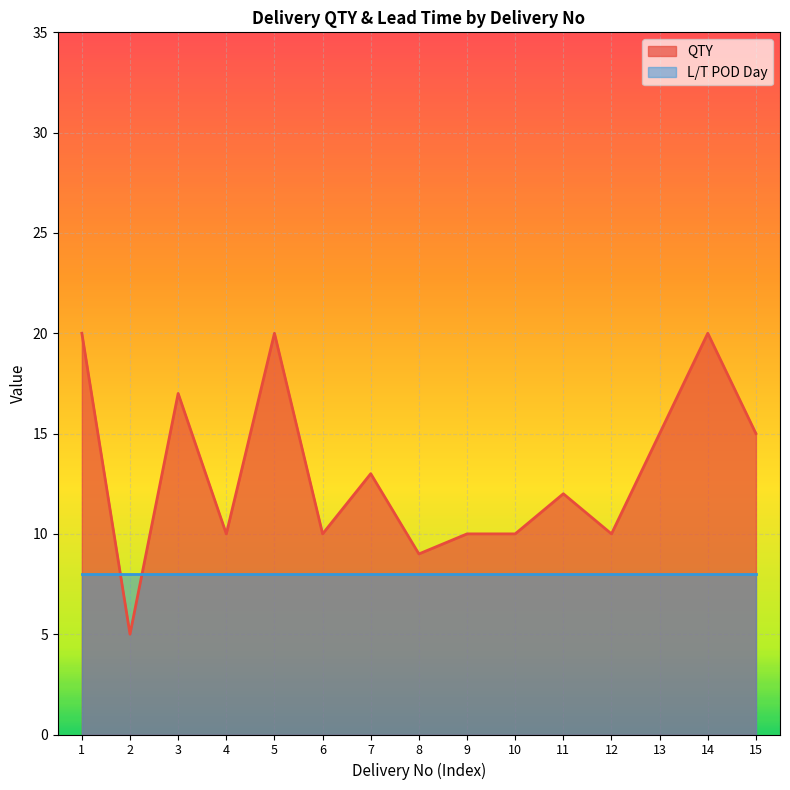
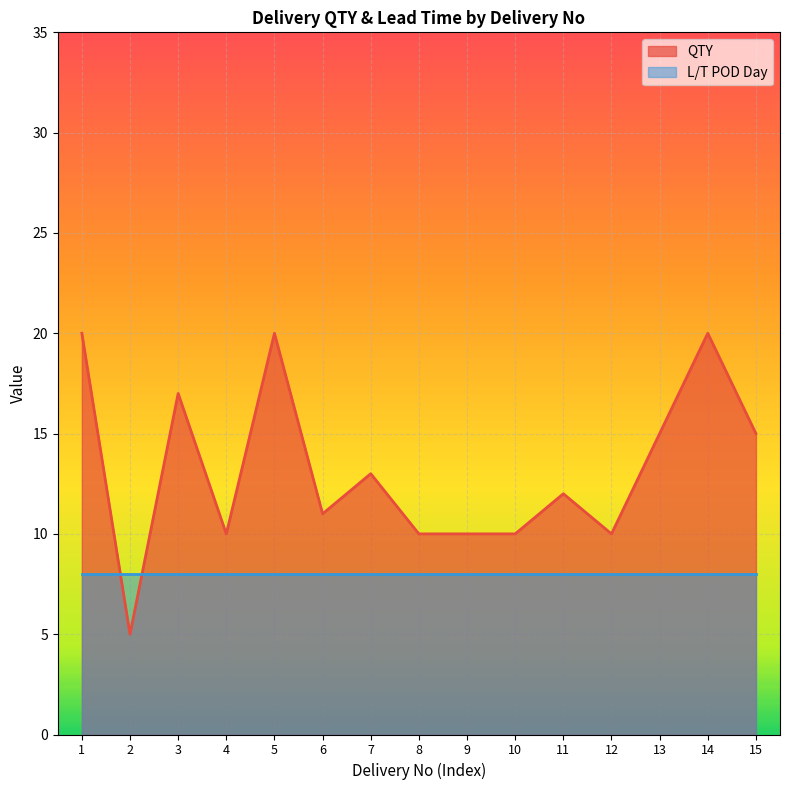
QTY, 6: 10 -> 11
QTY, 8: 9 -> 10
